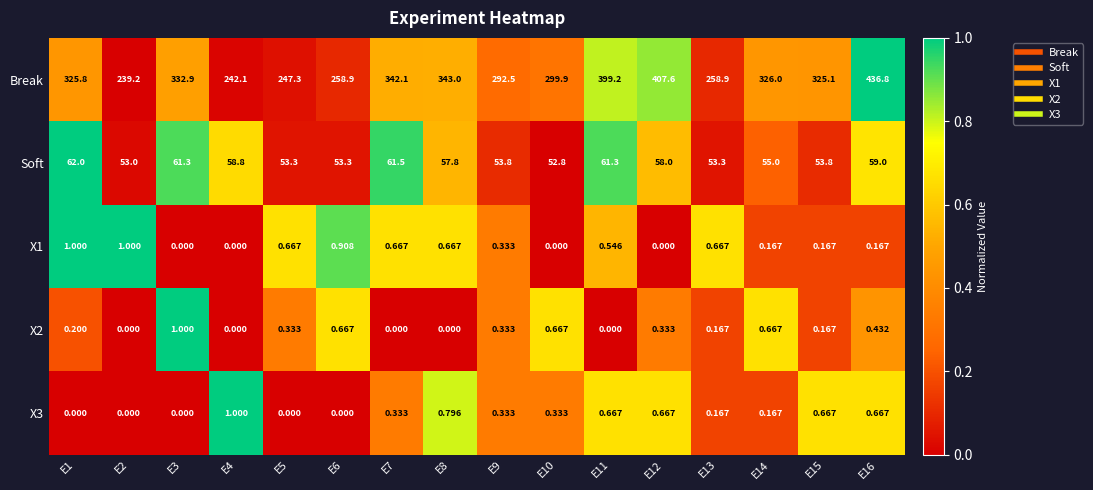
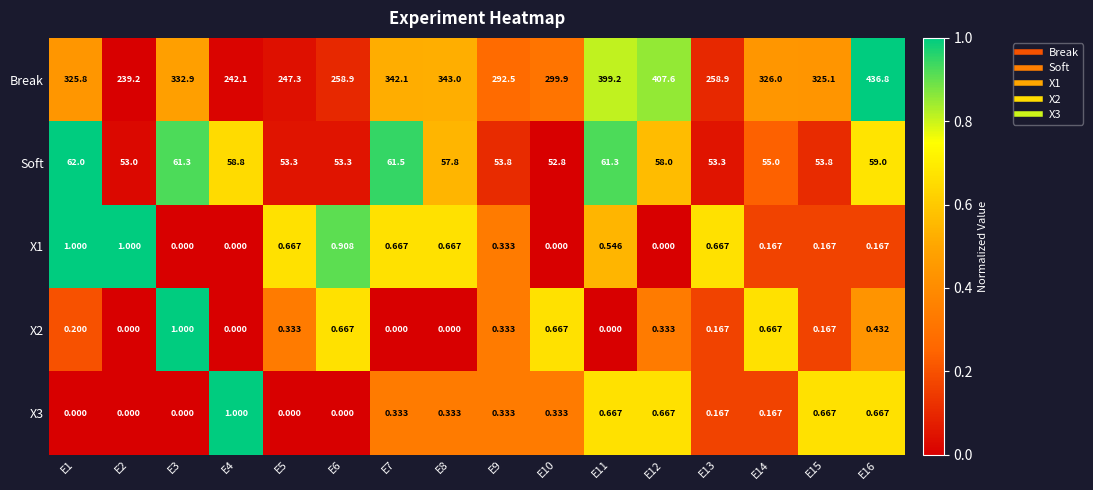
X3, E8: 0.796 -> 0.333
